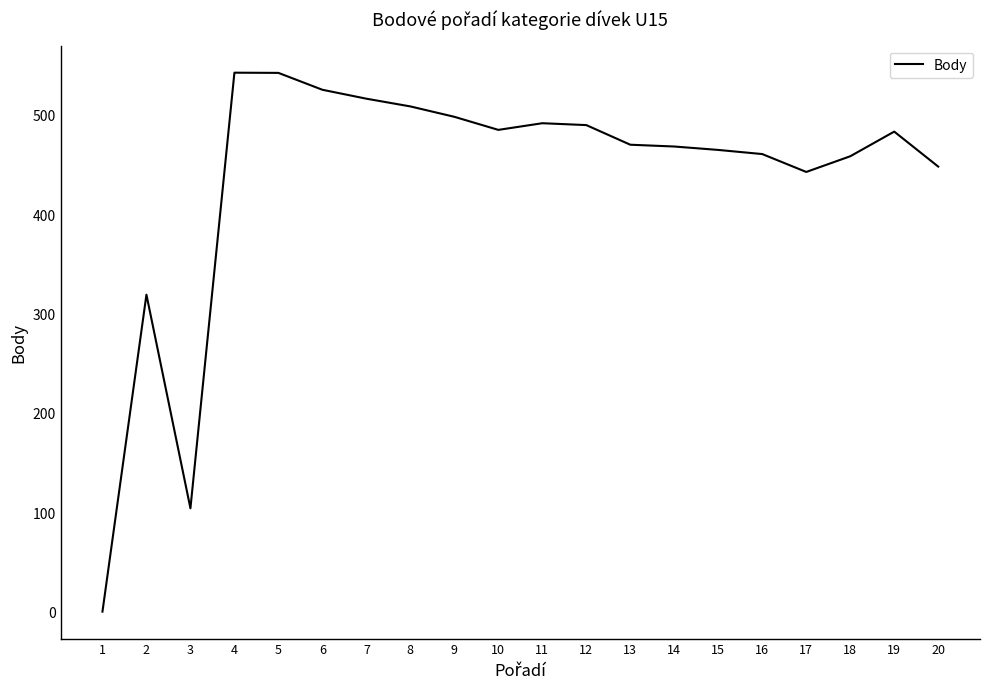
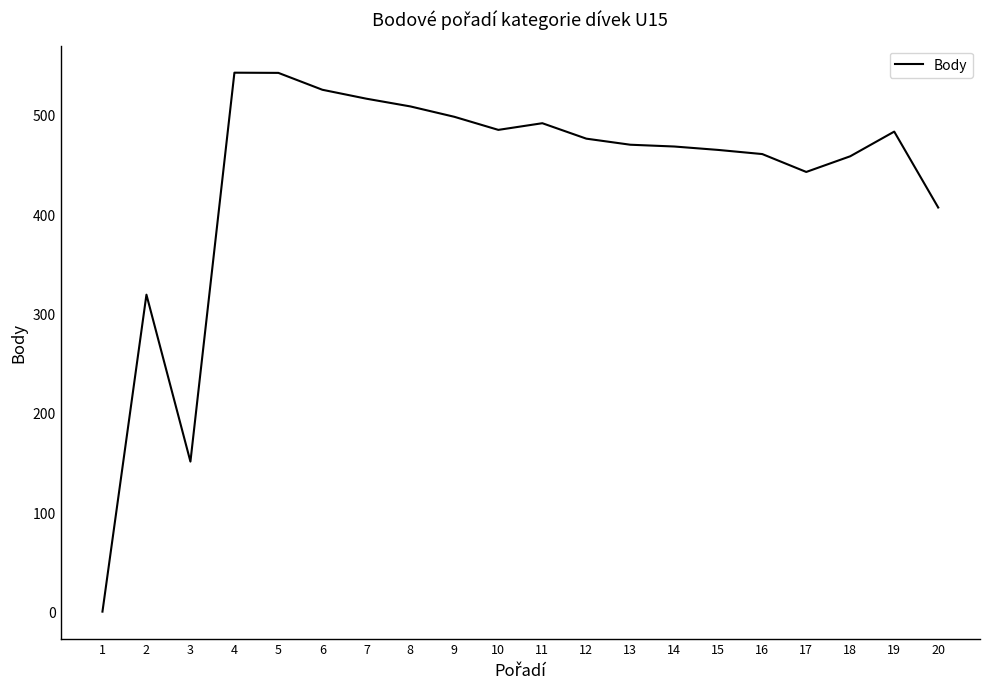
3: 100 -> 150
12: 490 -> 480
20: 450 -> 410
